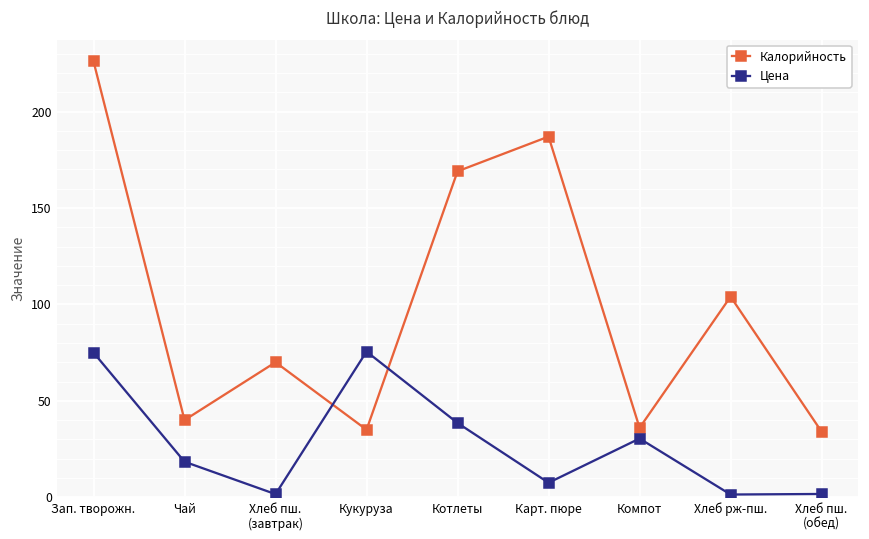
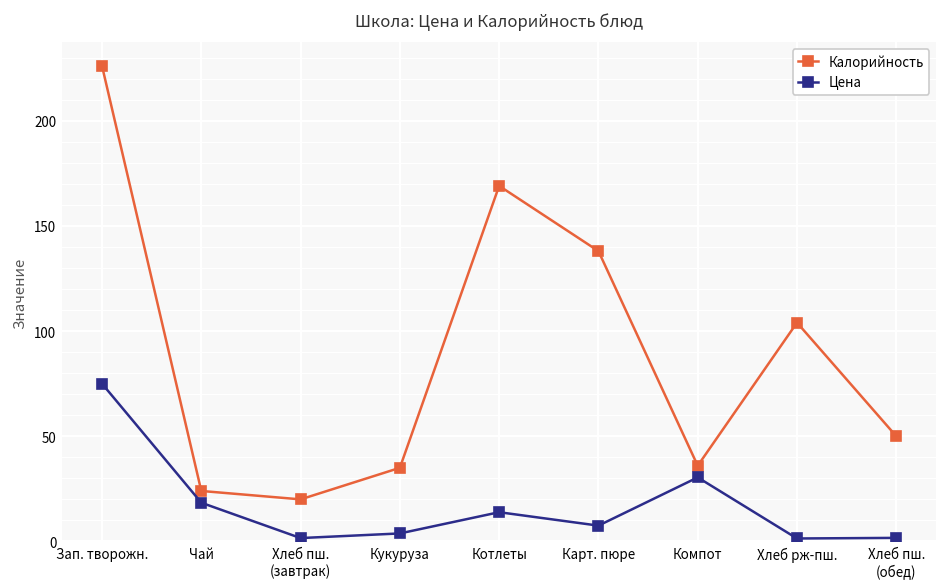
Калорийность, Чай: 40 -> 24
Калорийность, Хлеб пш. (завтрак): 70 -> 20
Цена, Кукуруза: 76 -> 4
Цена, Котлеты: 39 -> 14
Калорийность, Карт. пюре: 187 -> 138
Калорийность, Хлеб пш. (обед): 34 -> 50
